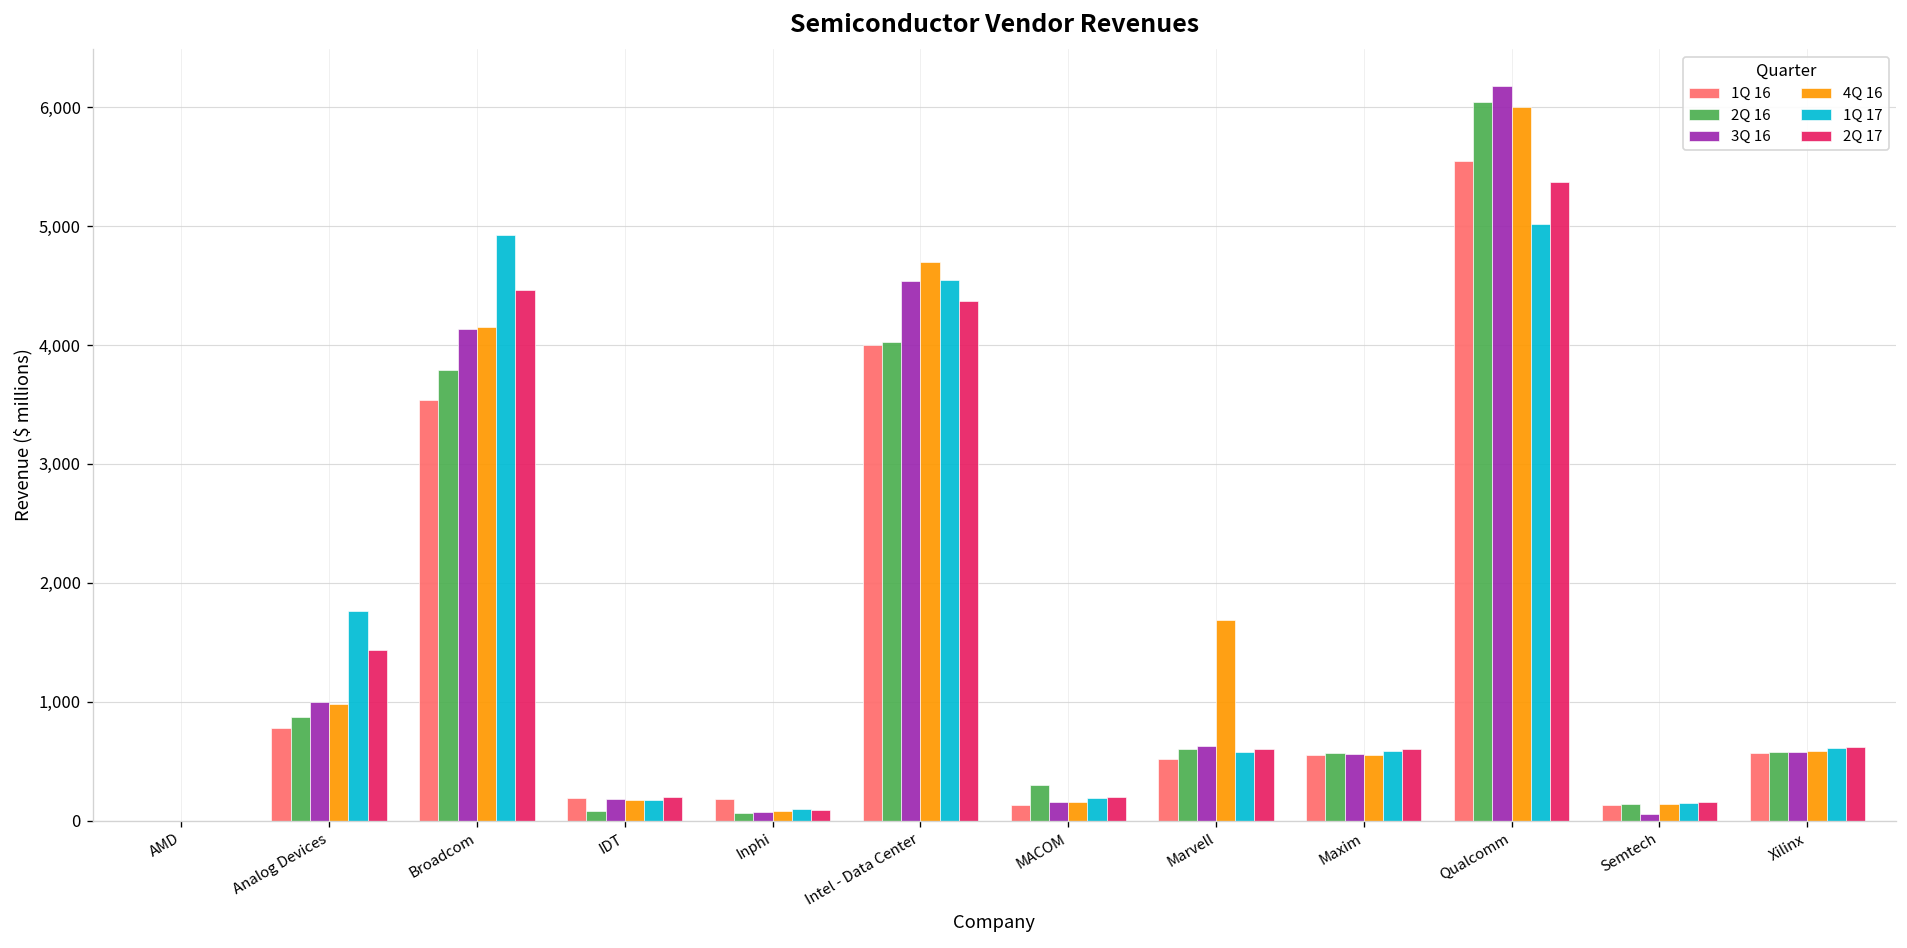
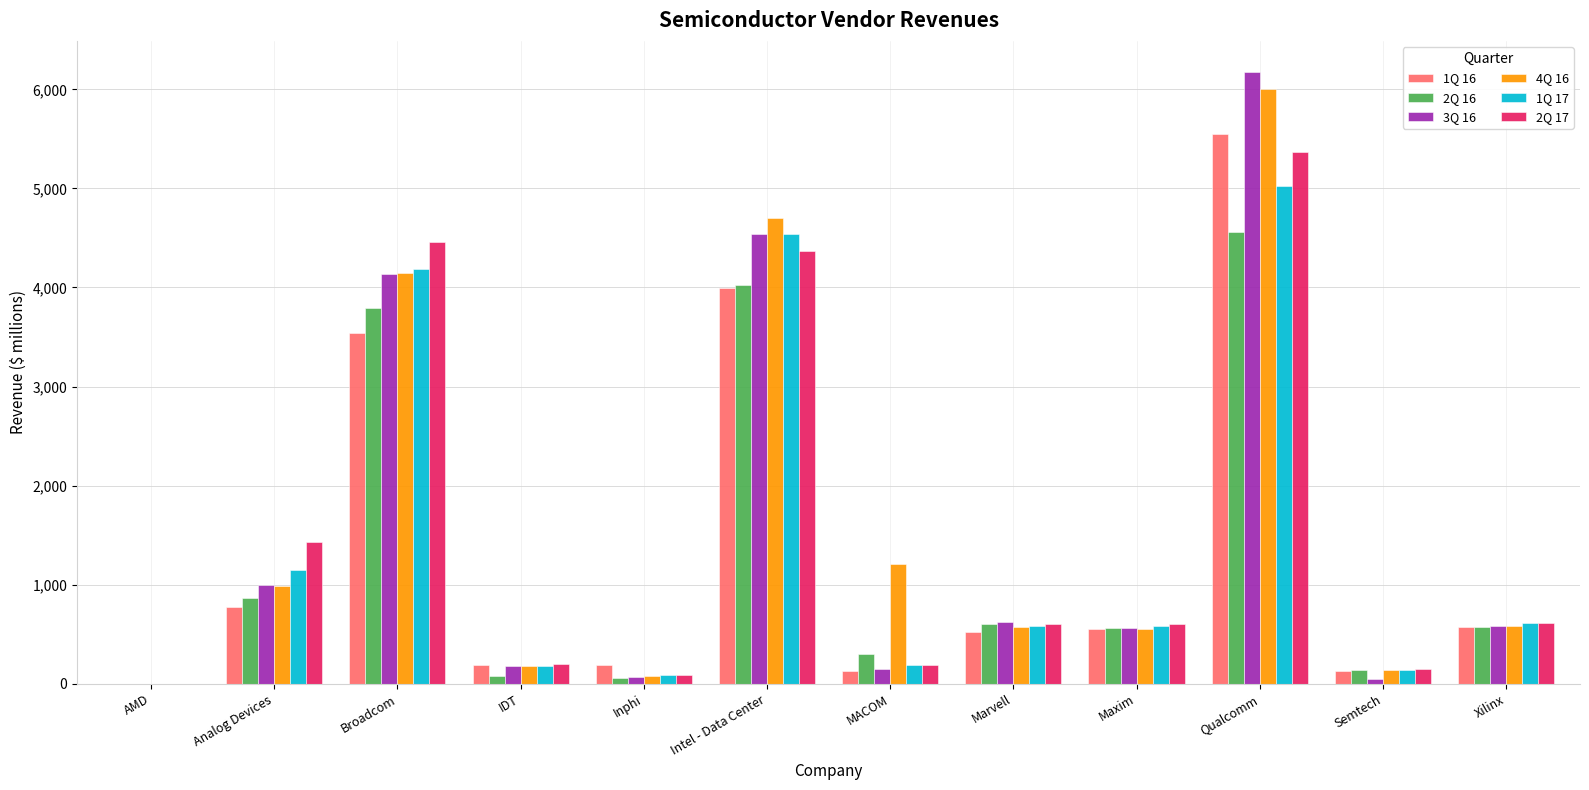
1Q 17, Analog Devices: 1,800 -> 1,100
1Q 17, Broadcom: 4,900 -> 4,200
4Q 16, MACOM: 200 -> 1,200
4Q 16, Marvell: 1,700 -> 600
2Q 16, Qualcomm: 6,000 -> 4,600
